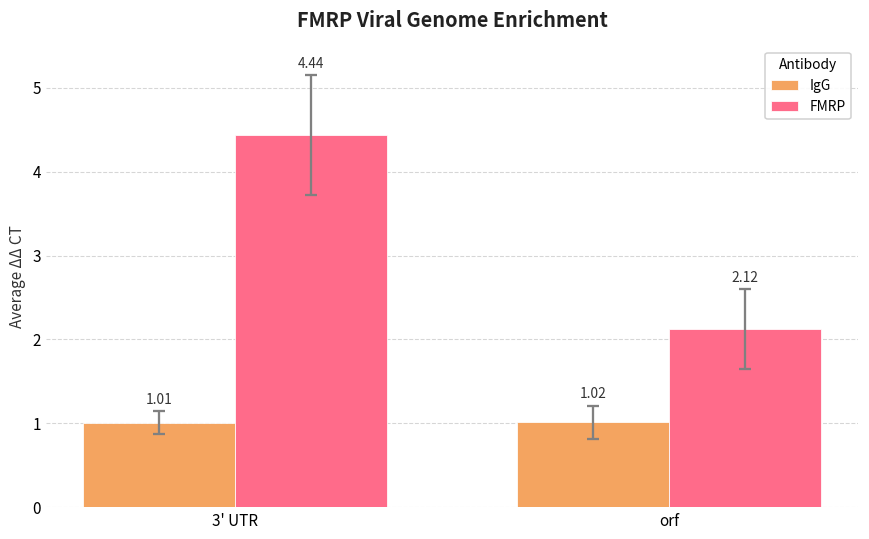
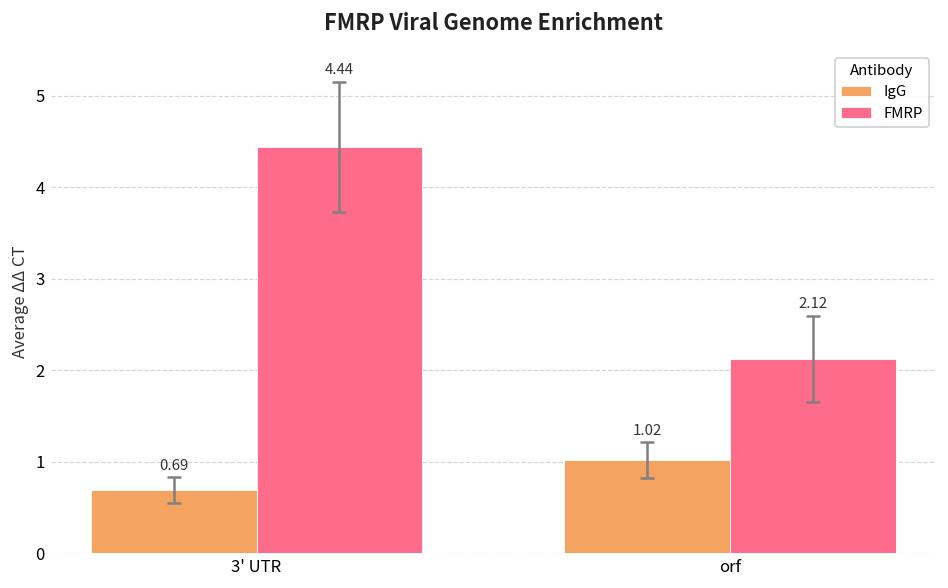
IgG, 3' UTR: 1.01 -> 0.69
